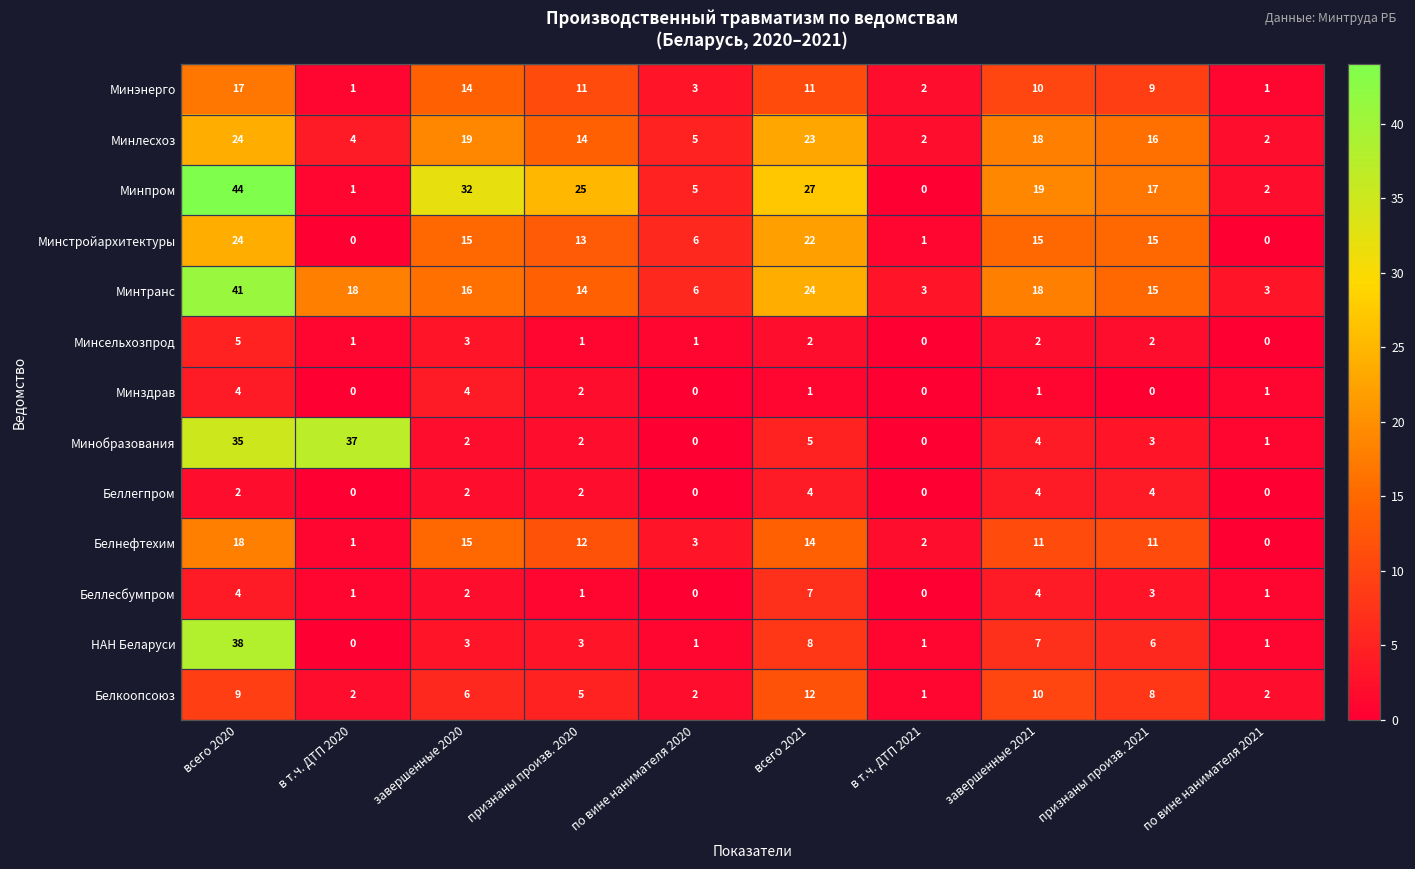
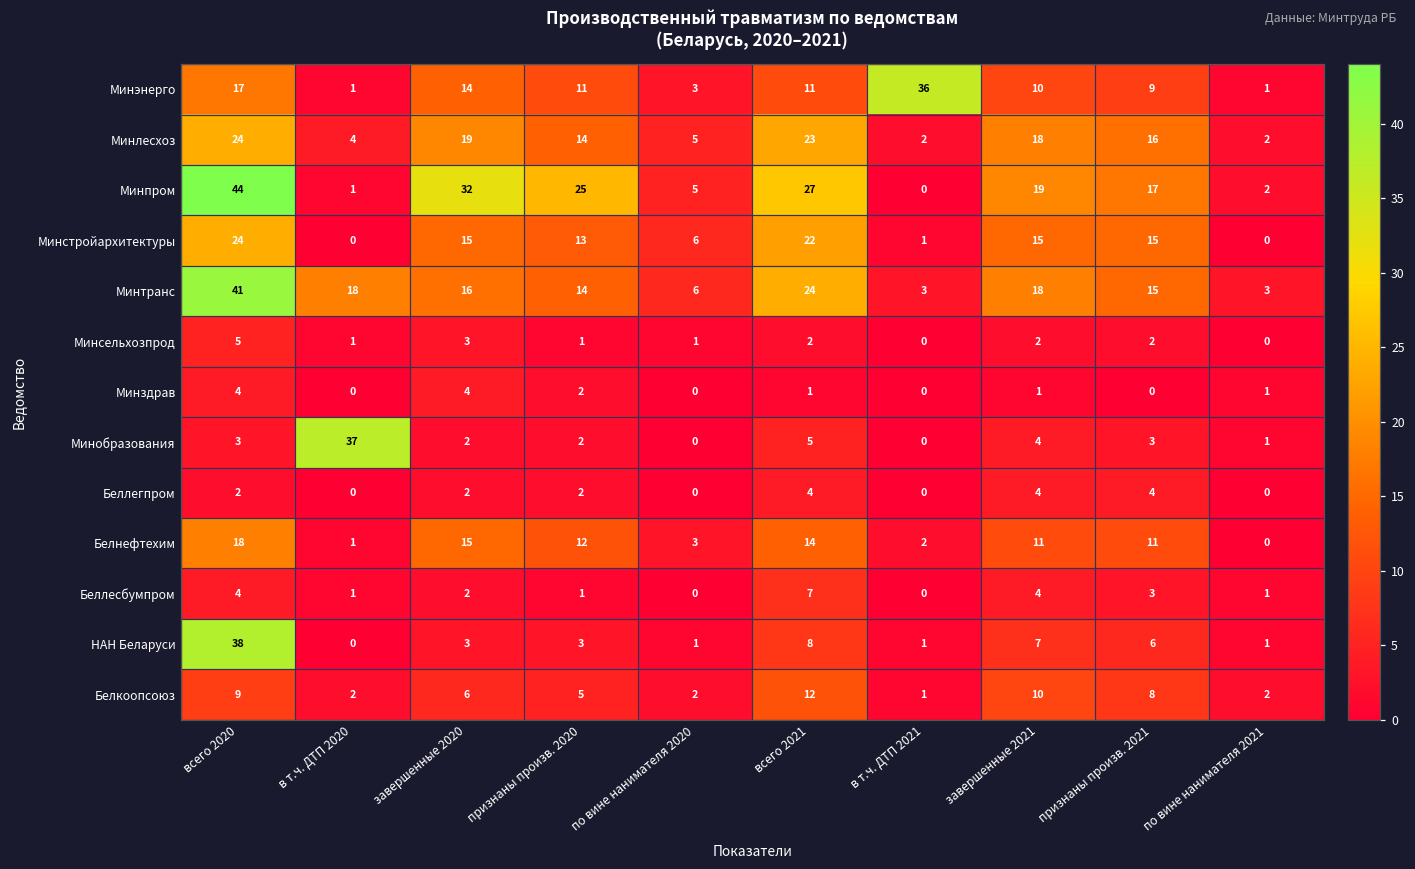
Минэнерго, в т.ч. ДТП 2021: 2 -> 36
Минобразования, всего 2020: 35 -> 3
